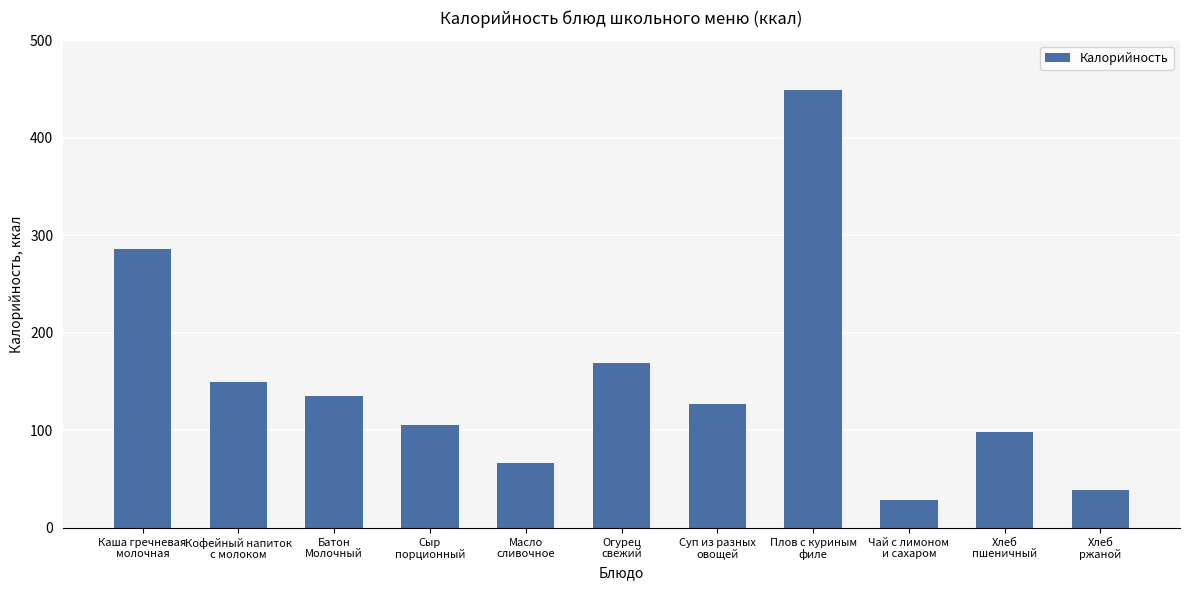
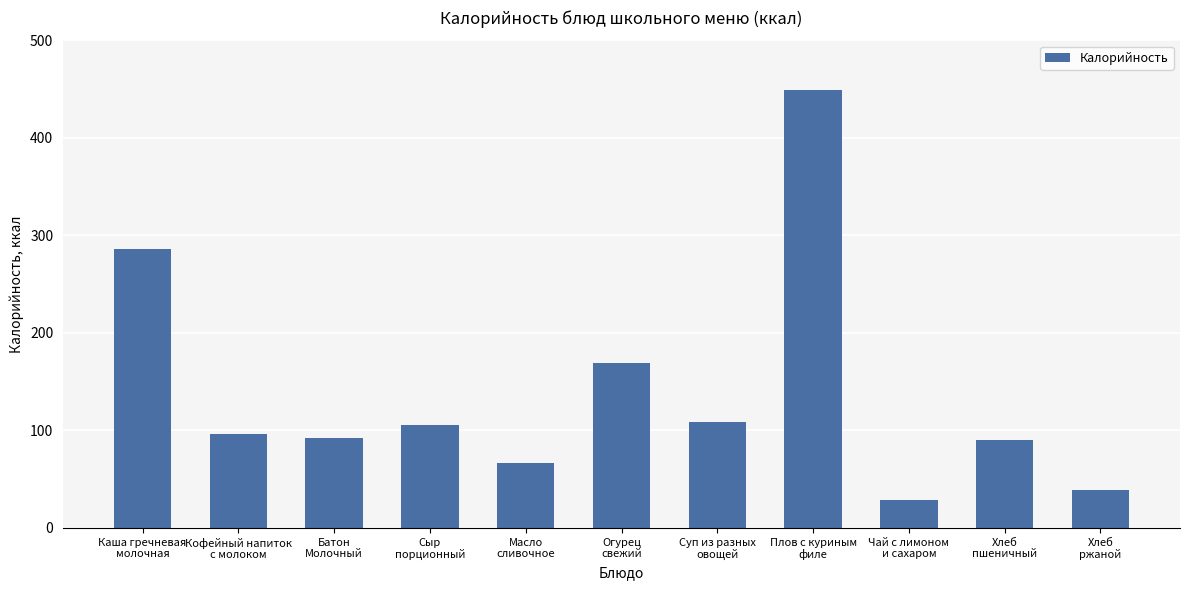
Кофейный напиток с молоком: 150 -> 100
Батон Молочный: 130 -> 90
Суп из разных овощей: 130 -> 110
Хлеб пшеничный: 100 -> 90
